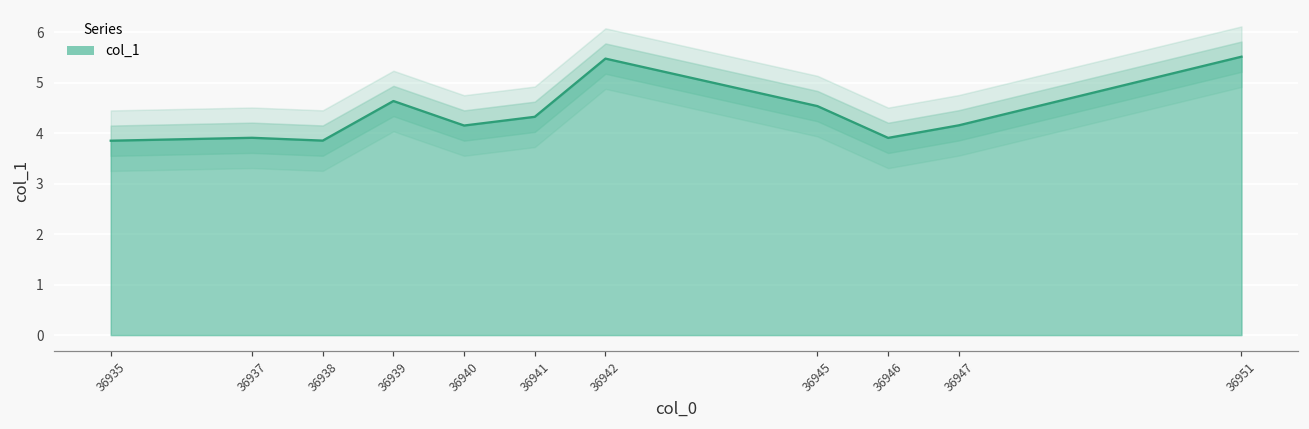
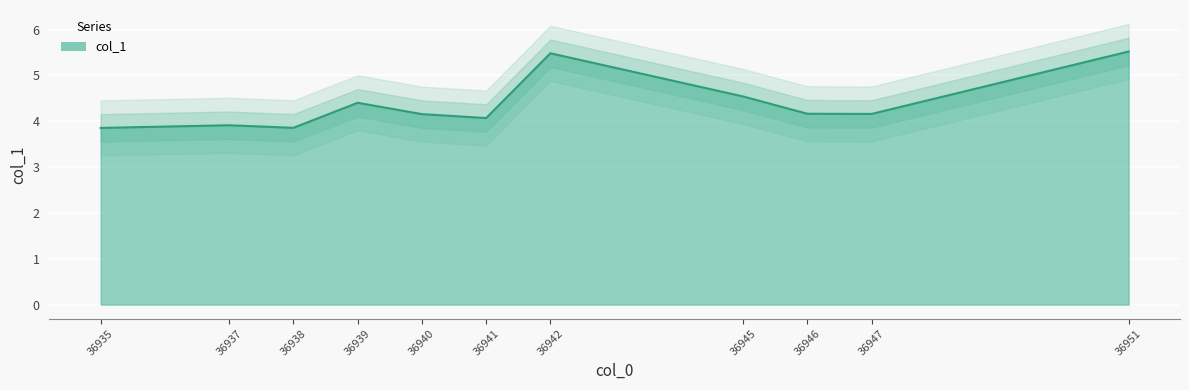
col_1, 36939: 4.6 -> 4.4
col_1, 36941: 4.3 -> 4.1
col_1, 36946: 3.9 -> 4.2
